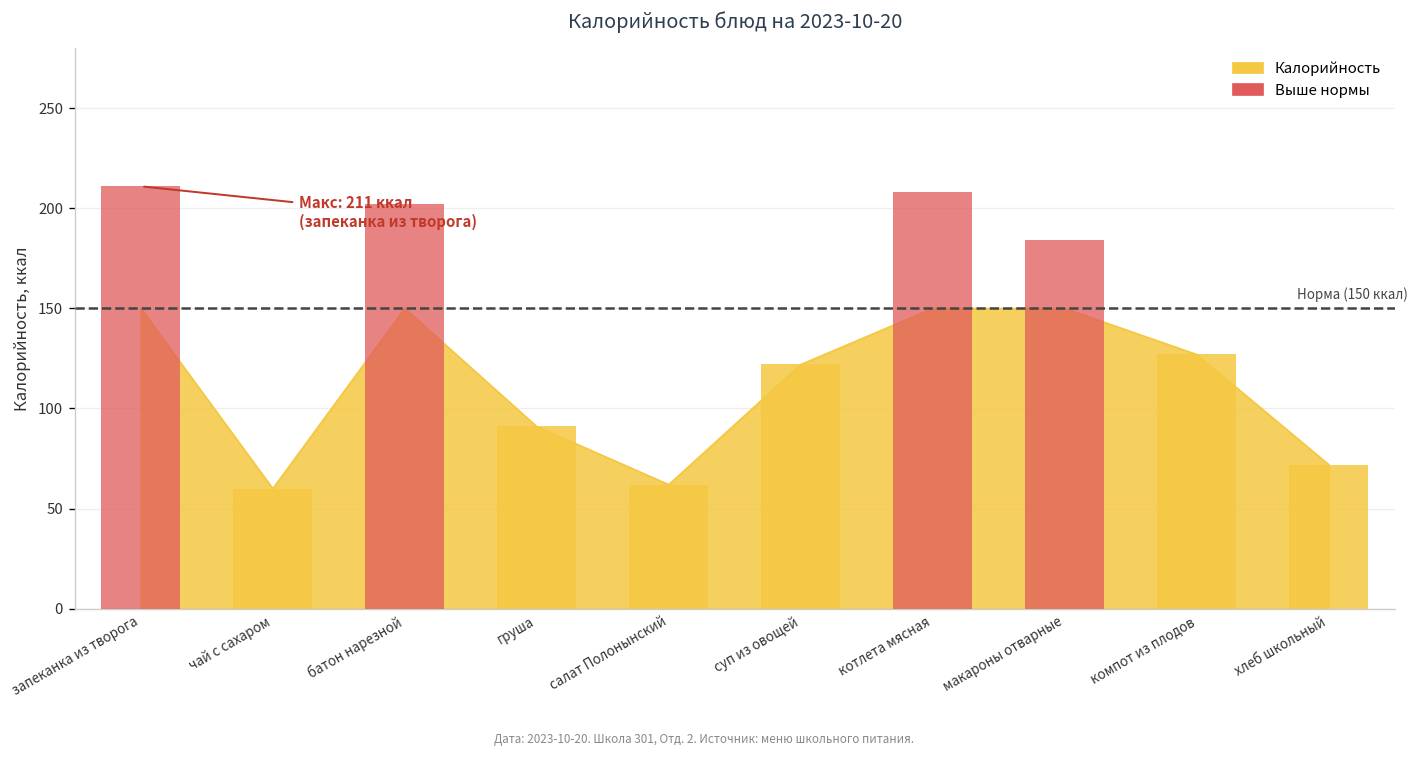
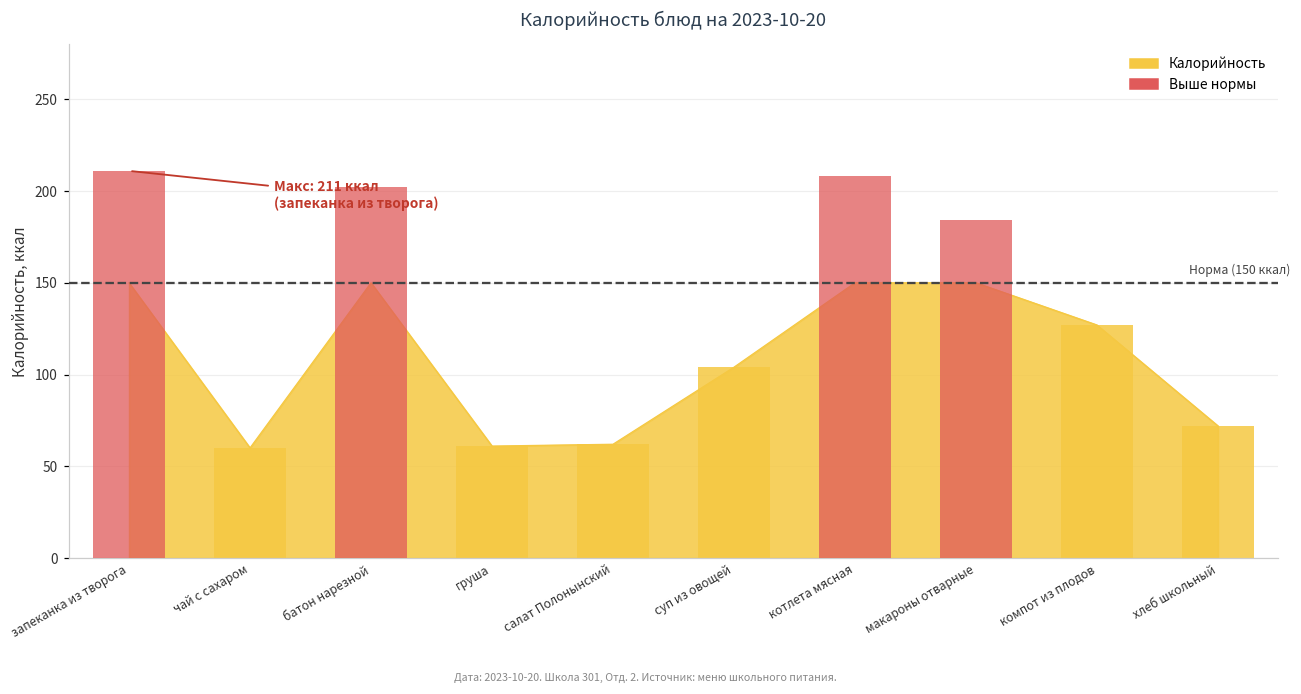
Калорийность, груша: 91 -> 61
Калорийность, суп из овощей: 122 -> 104
